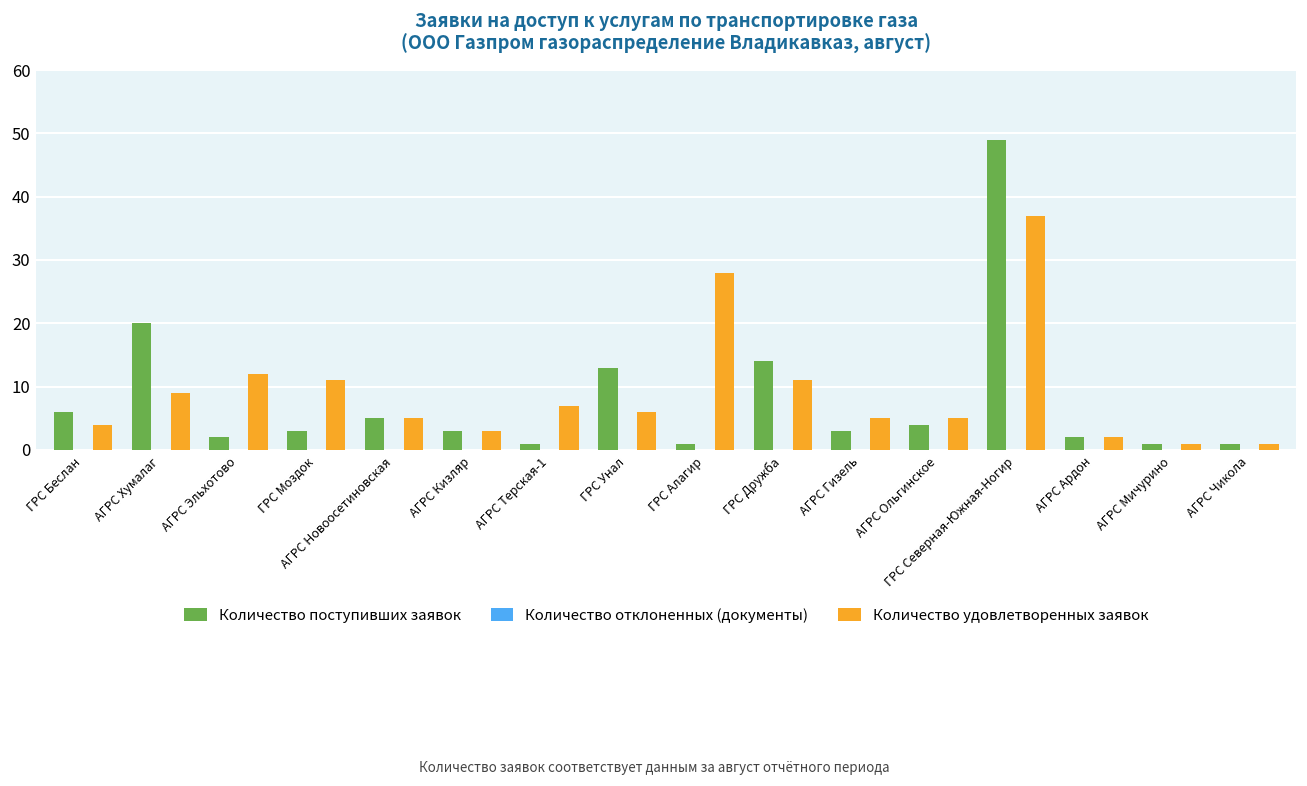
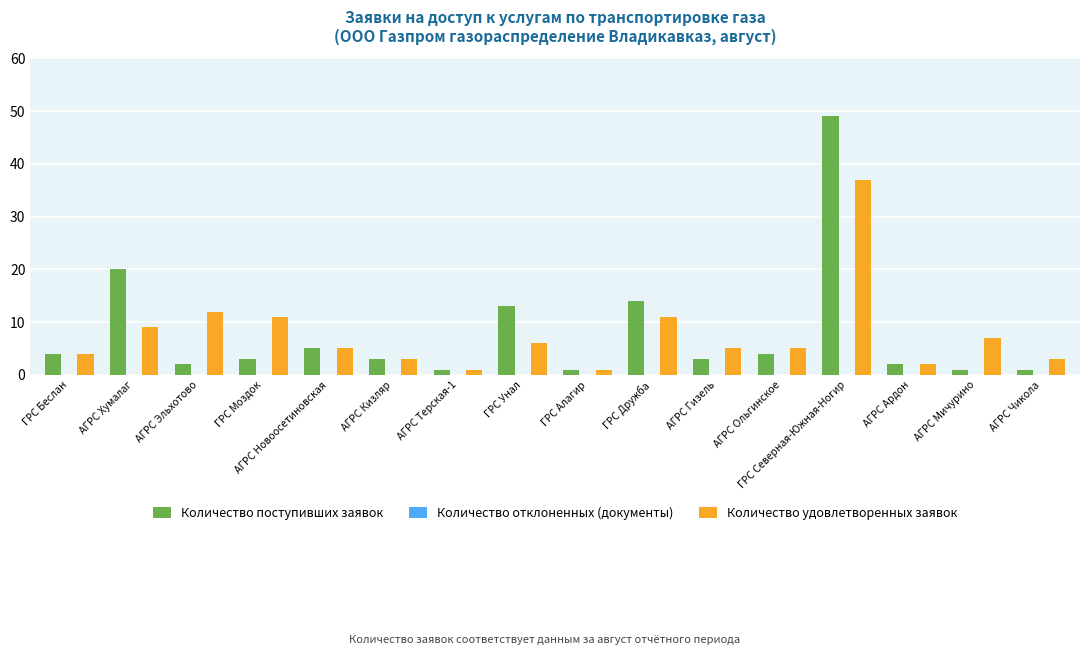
Количество поступивших заявок, ГРС Беслан: 6 -> 4
Количество удовлетворенных заявок, АГРС Терская-1: 7 -> 1
Количество удовлетворенных заявок, ГРС Алагир: 28 -> 1
Количество удовлетворенных заявок, АГРС Мичурино: 1 -> 7
Количество удовлетворенных заявок, АГРС Чикола: 1 -> 3
